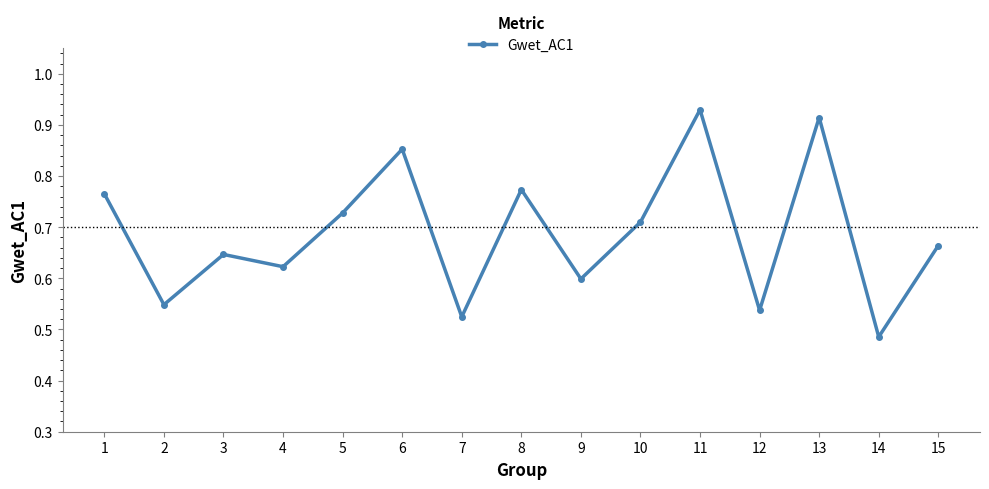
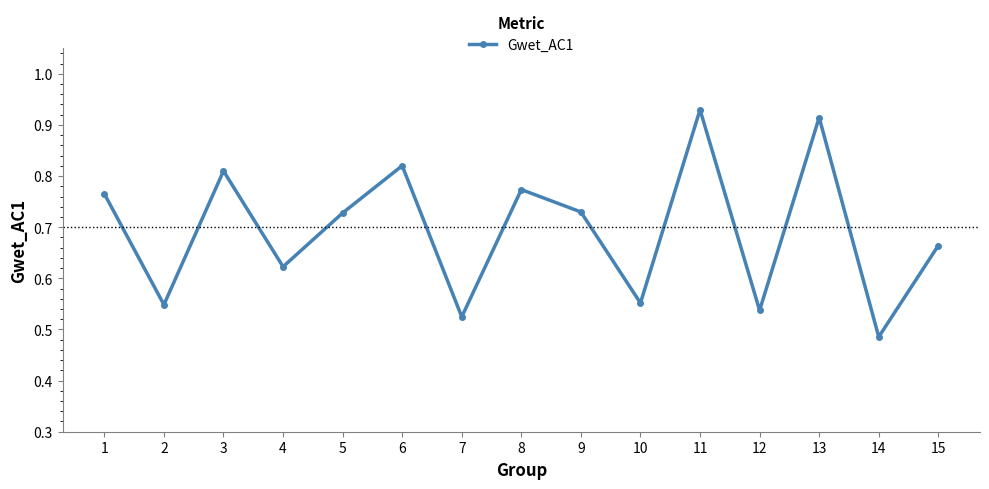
3: 0.65 -> 0.81
6: 0.85 -> 0.82
9: 0.60 -> 0.73
10: 0.71 -> 0.55
